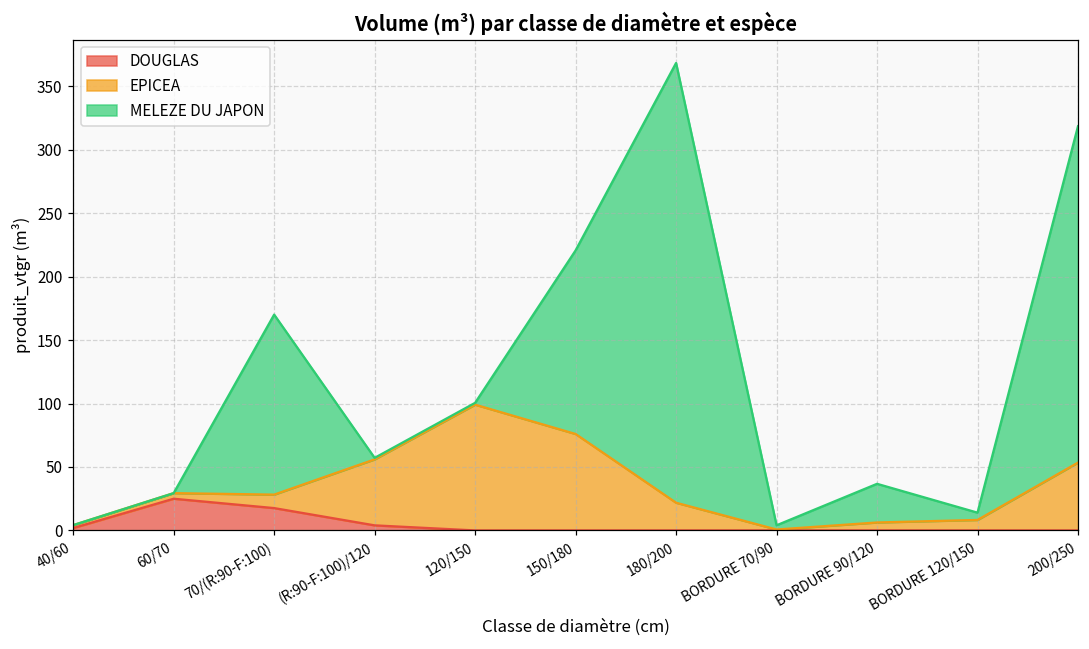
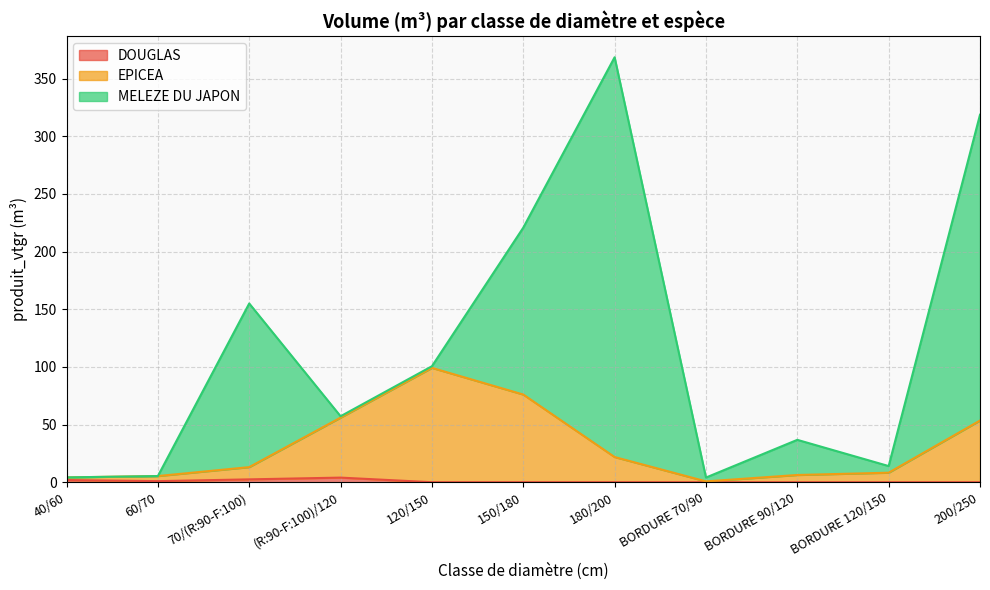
DOUGLAS, 60/70: 25 -> 1
DOUGLAS, 70/(R:90-F:100): 18 -> 2
